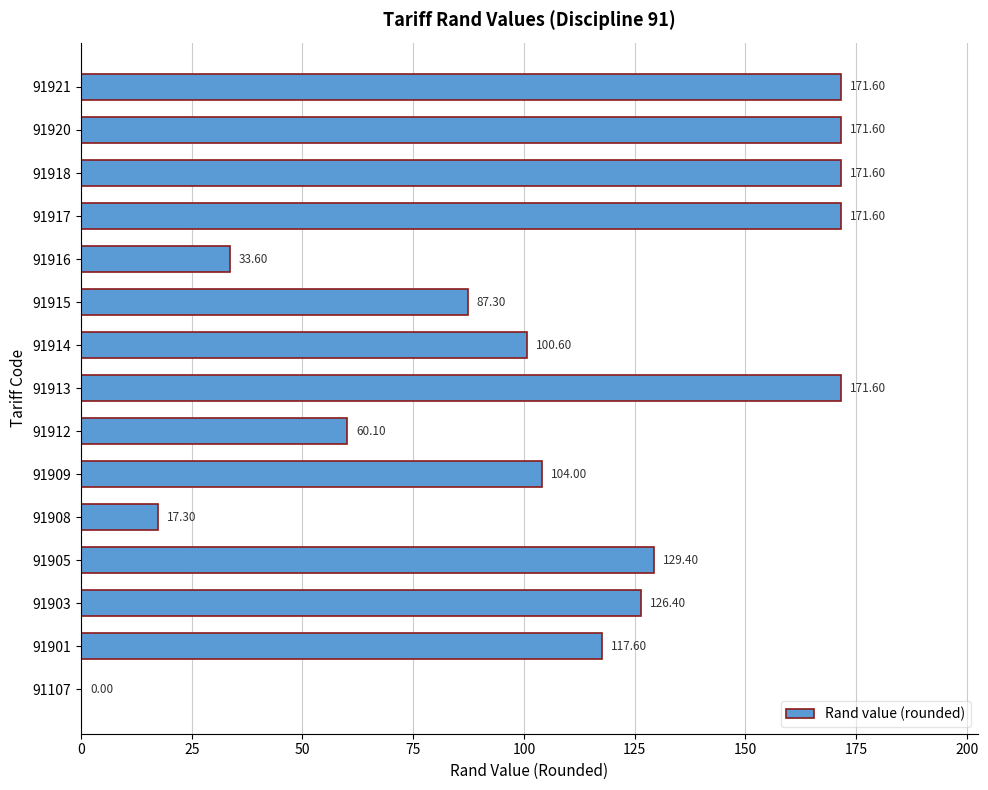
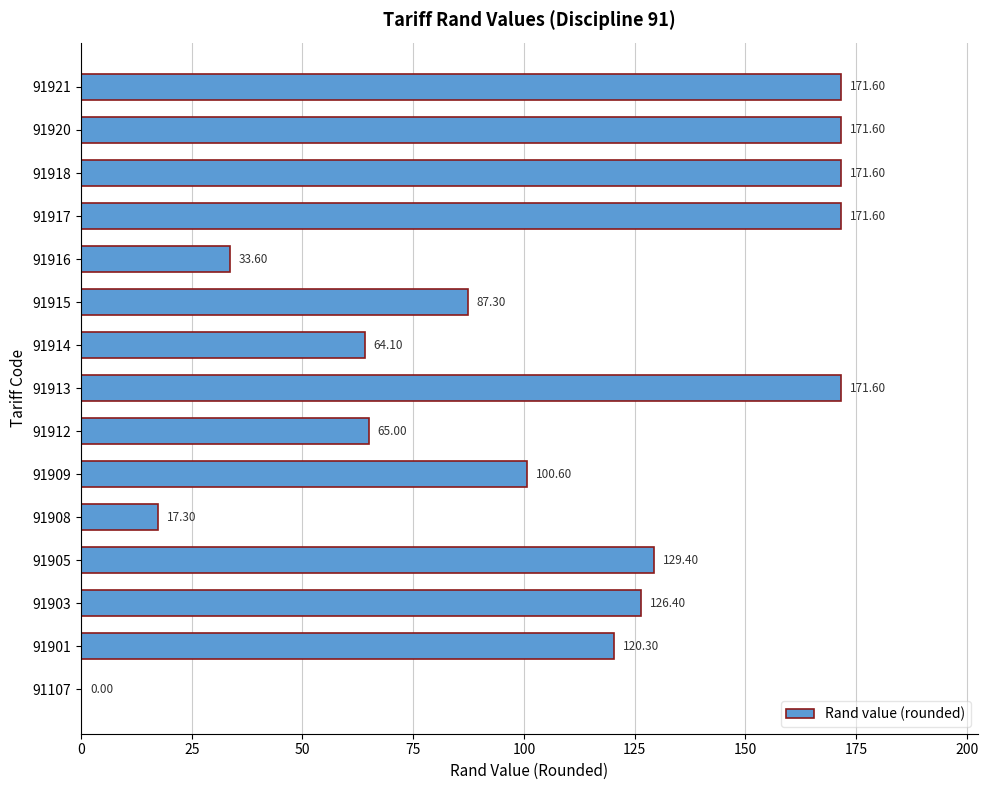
91914: 100.60 -> 64.10
91912: 60.10 -> 65.00
91909: 104.00 -> 100.60
91901: 117.60 -> 120.30
